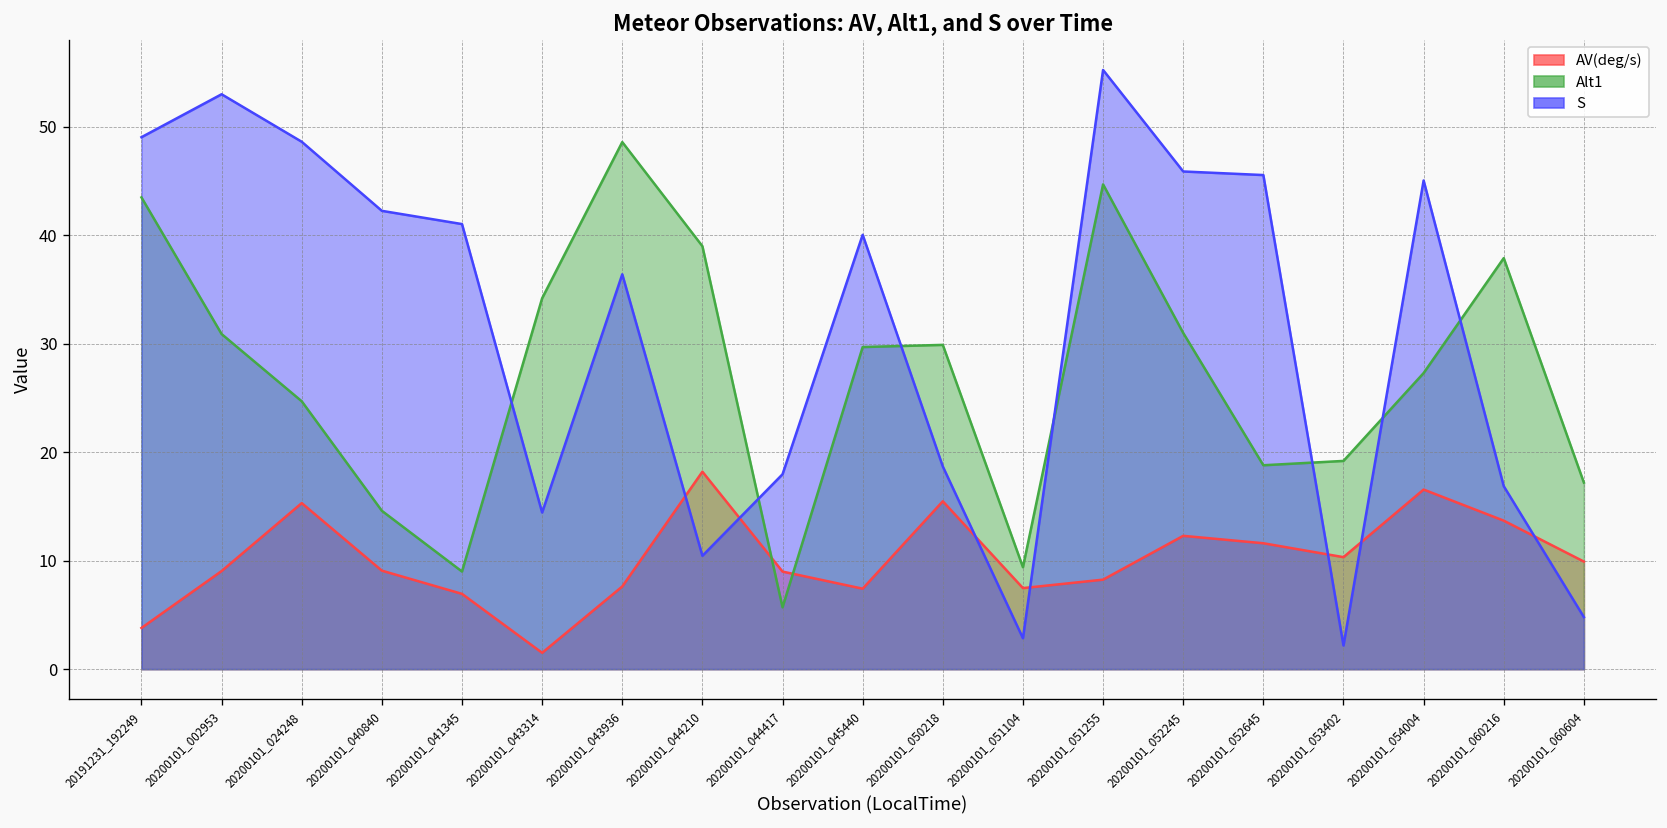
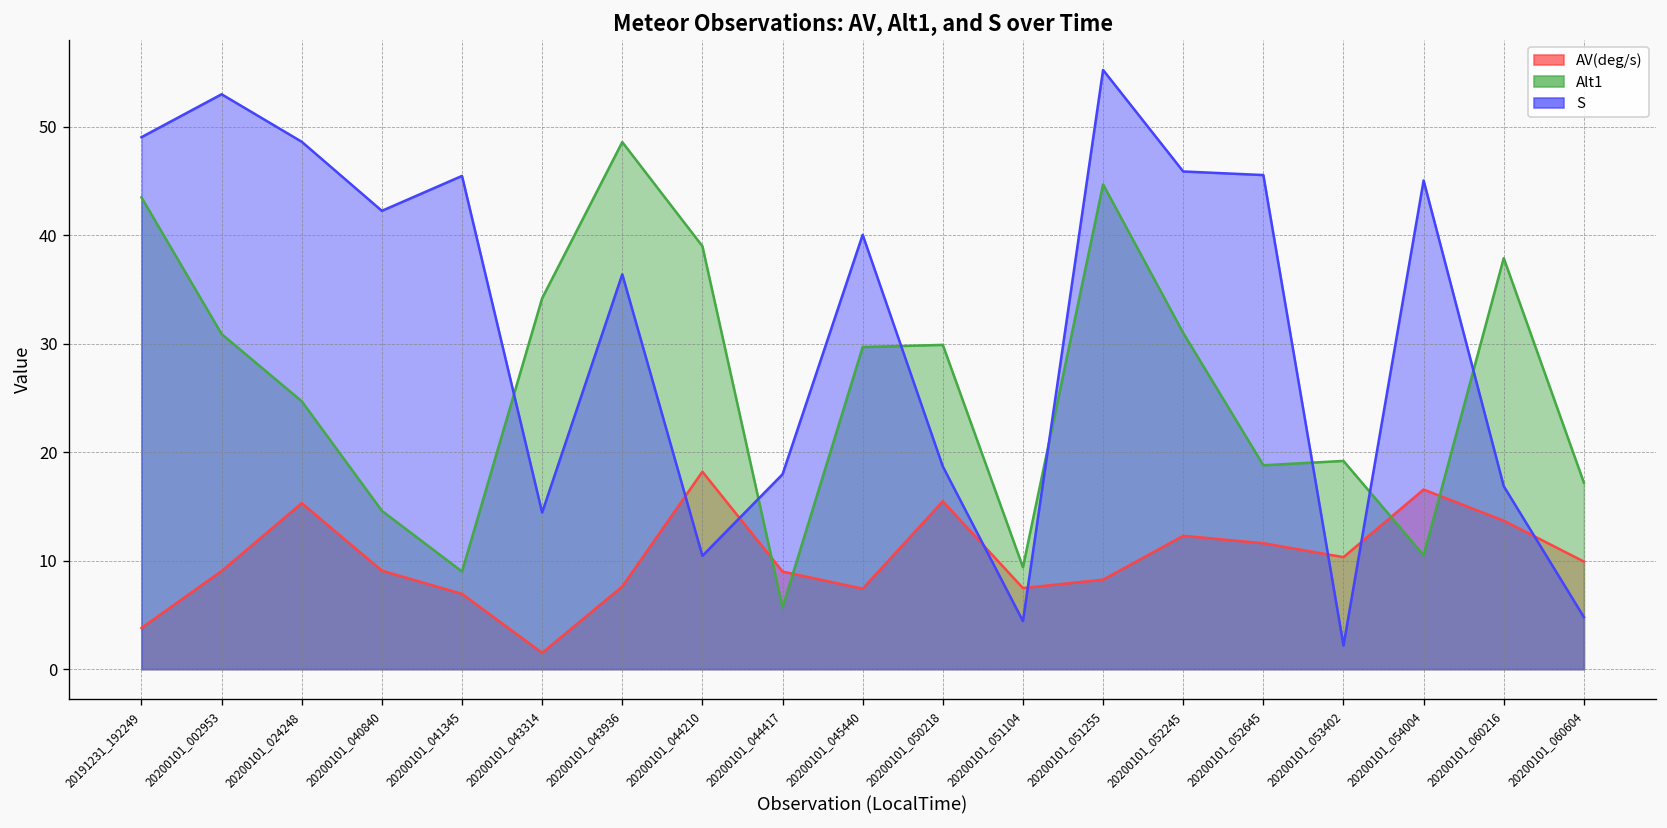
S, 20200101_041345: 41 -> 45
S, 20200101_051104: 3 -> 4
Alt1, 20200101_054004: 27 -> 11
